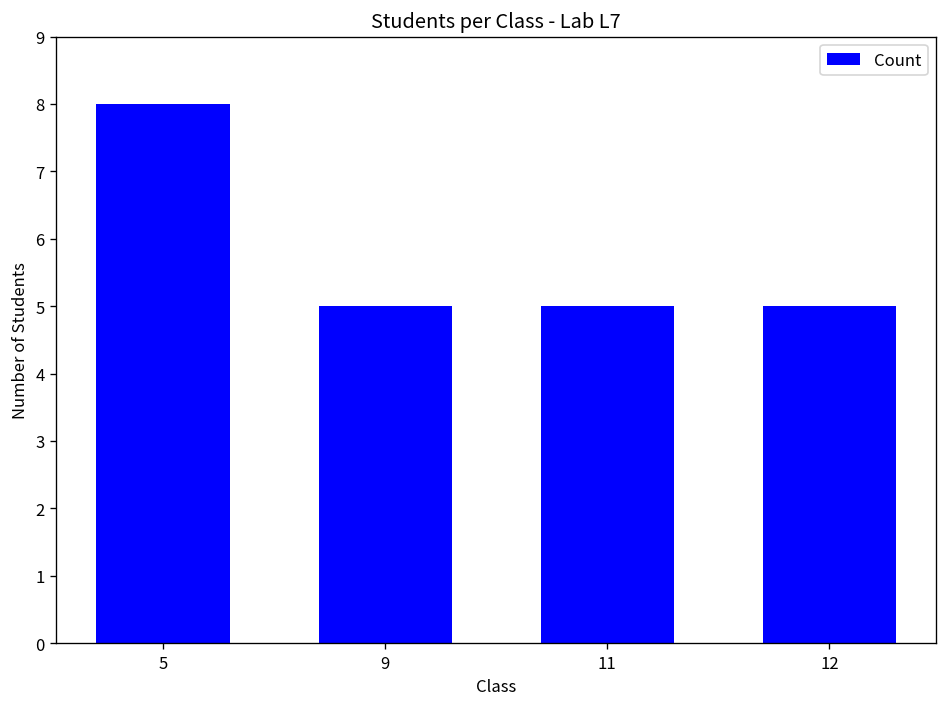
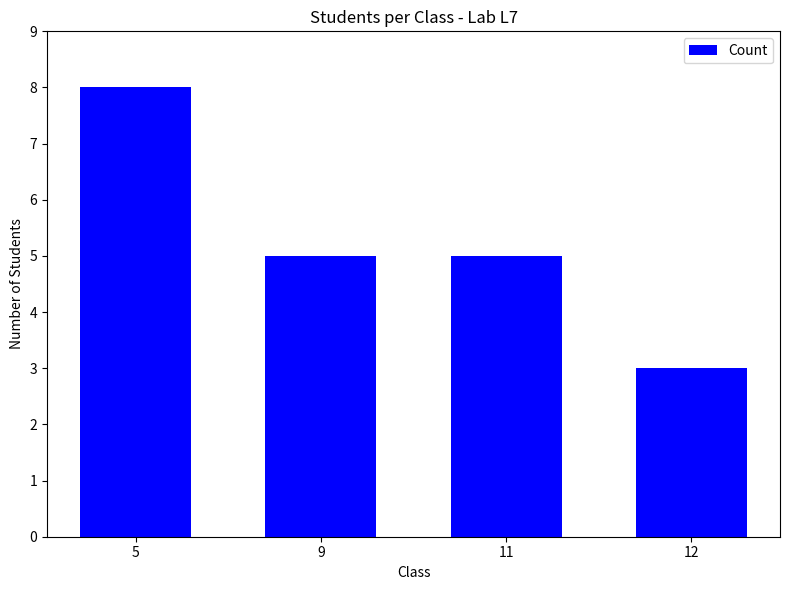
12: 5 -> 3
